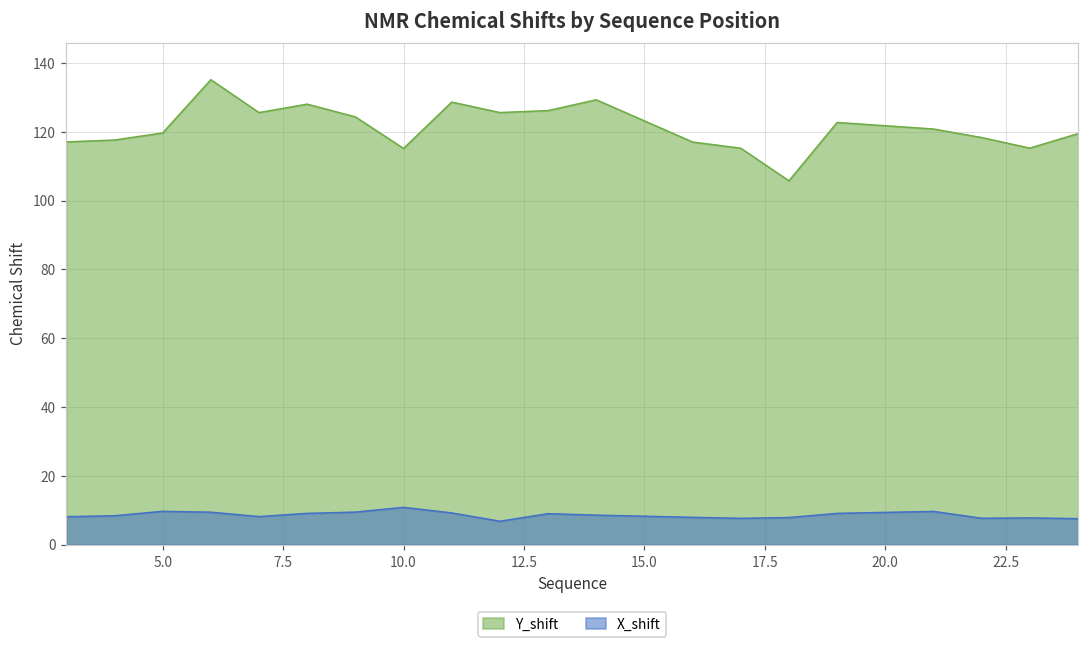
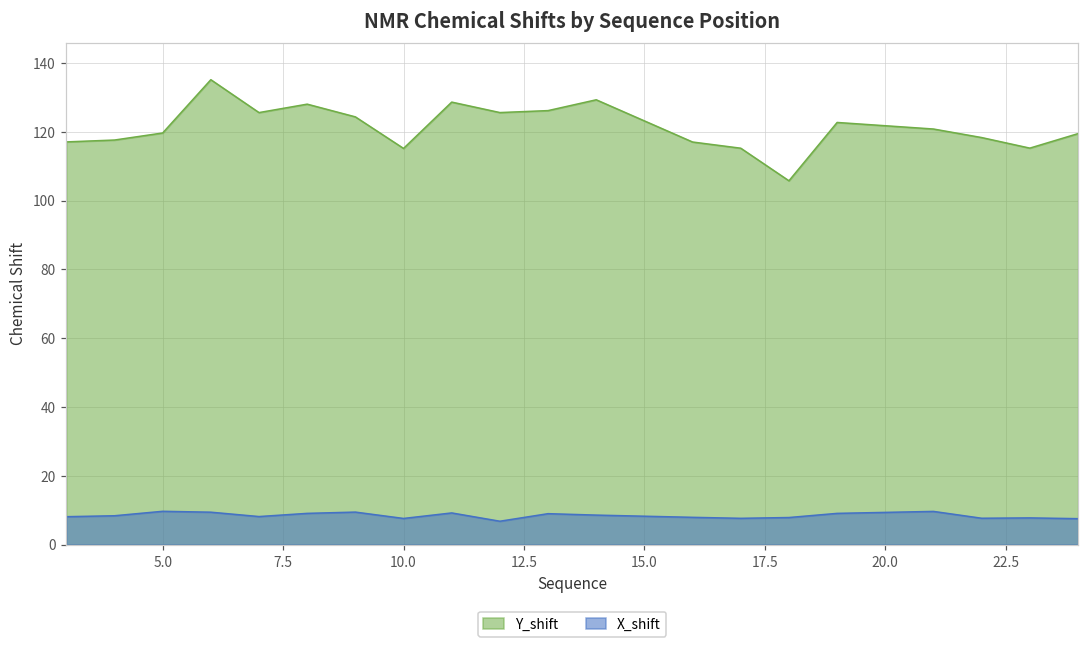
X_shift, 10.0: 11 -> 8
